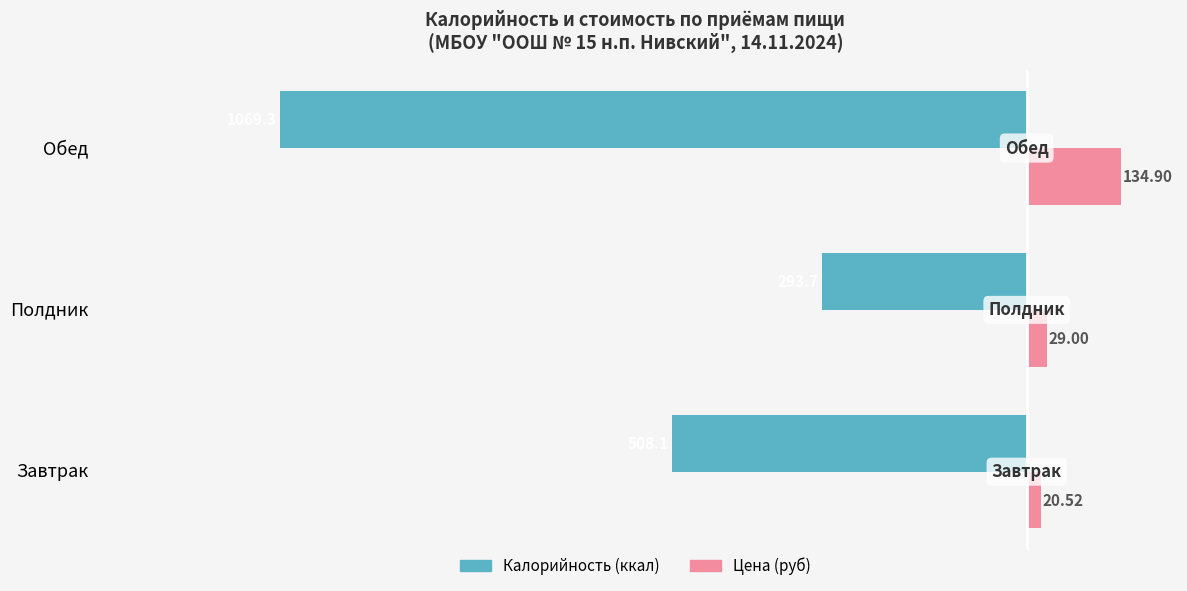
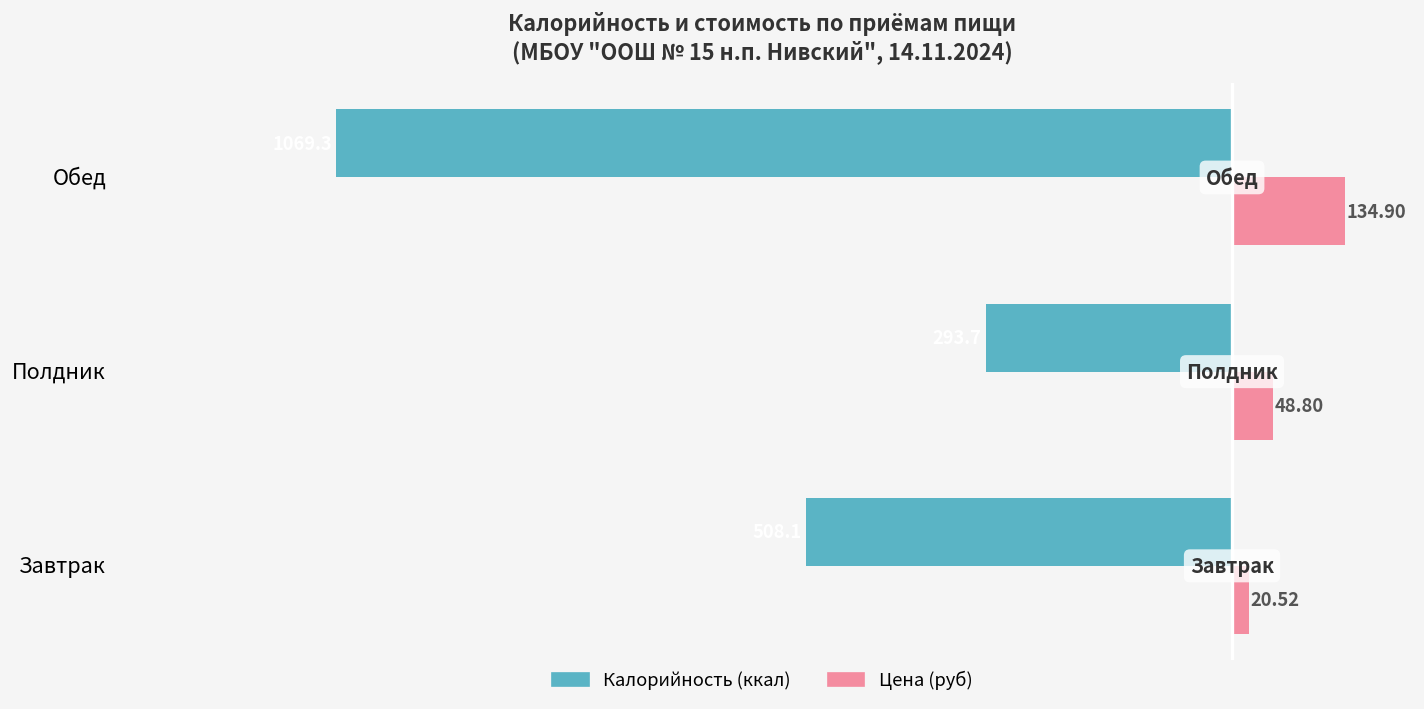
Цена (руб), Полдник: 29.00 -> 48.80
